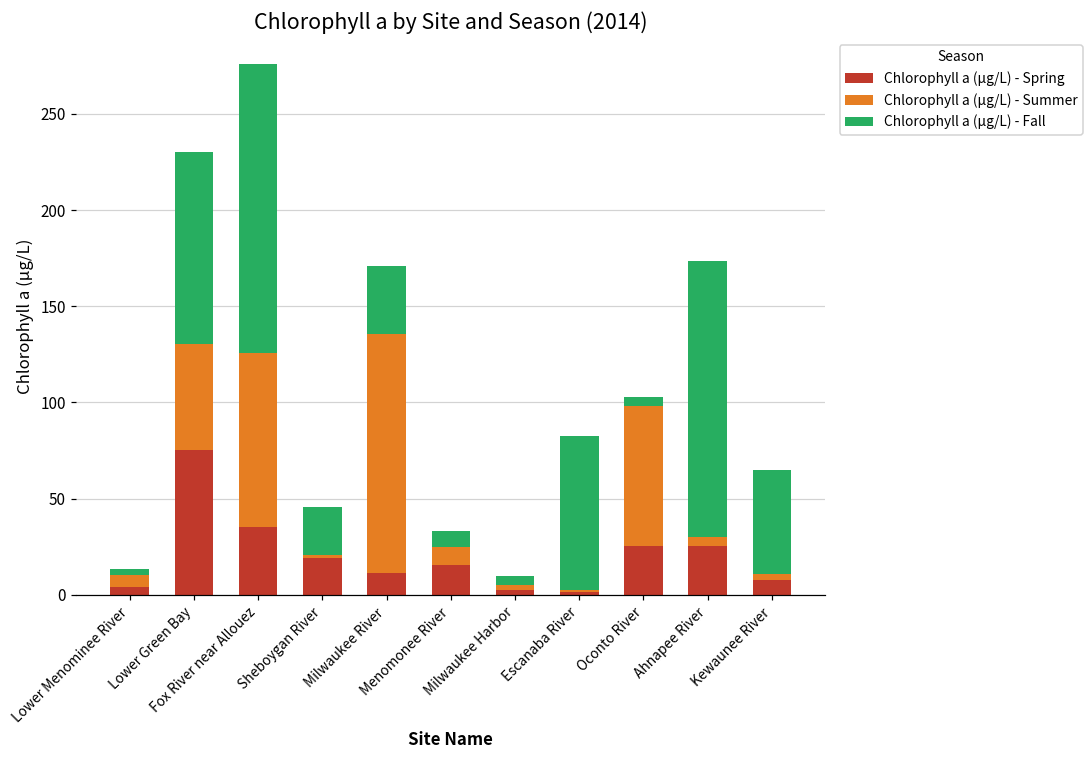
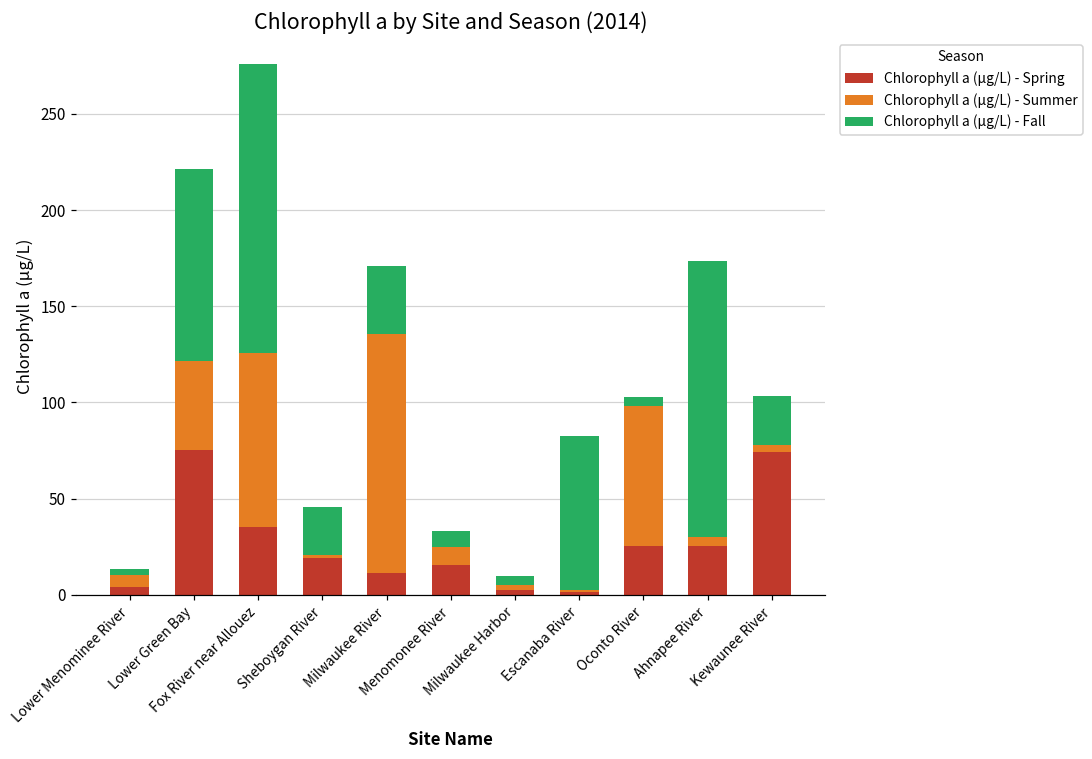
Chlorophyll a (µg/L) - Summer, Lower Green Bay: 55 -> 46
Chlorophyll a (µg/L) - Spring, Kewaunee River: 8 -> 74
Chlorophyll a (µg/L) - Fall, Kewaunee River: 54 -> 26
